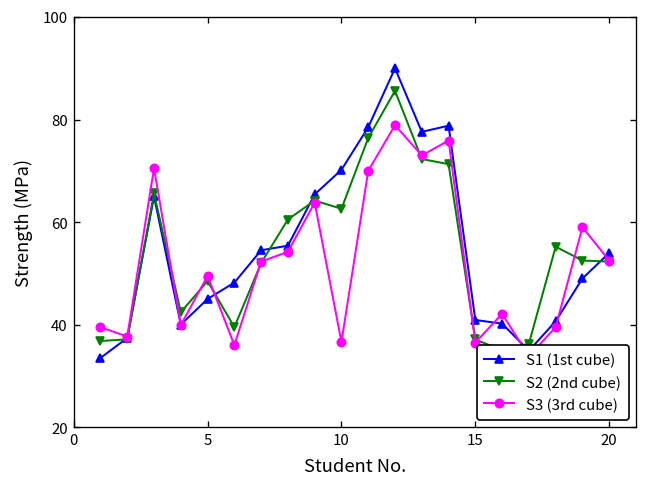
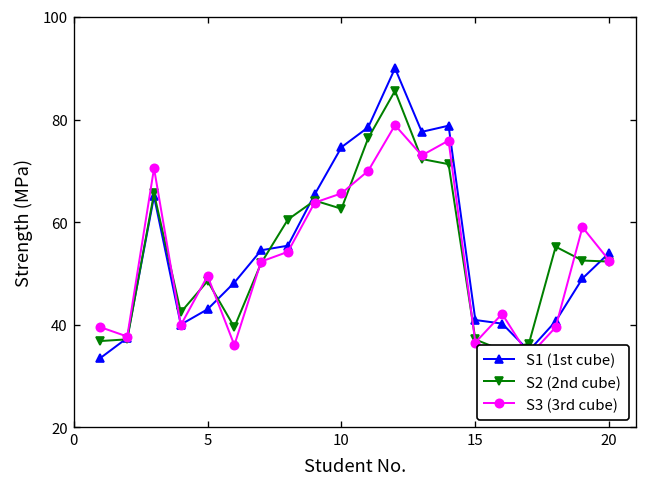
S1 (1st cube), 5: 45 -> 43
S1 (1st cube), 10: 70 -> 75
S3 (3rd cube), 10: 37 -> 66
